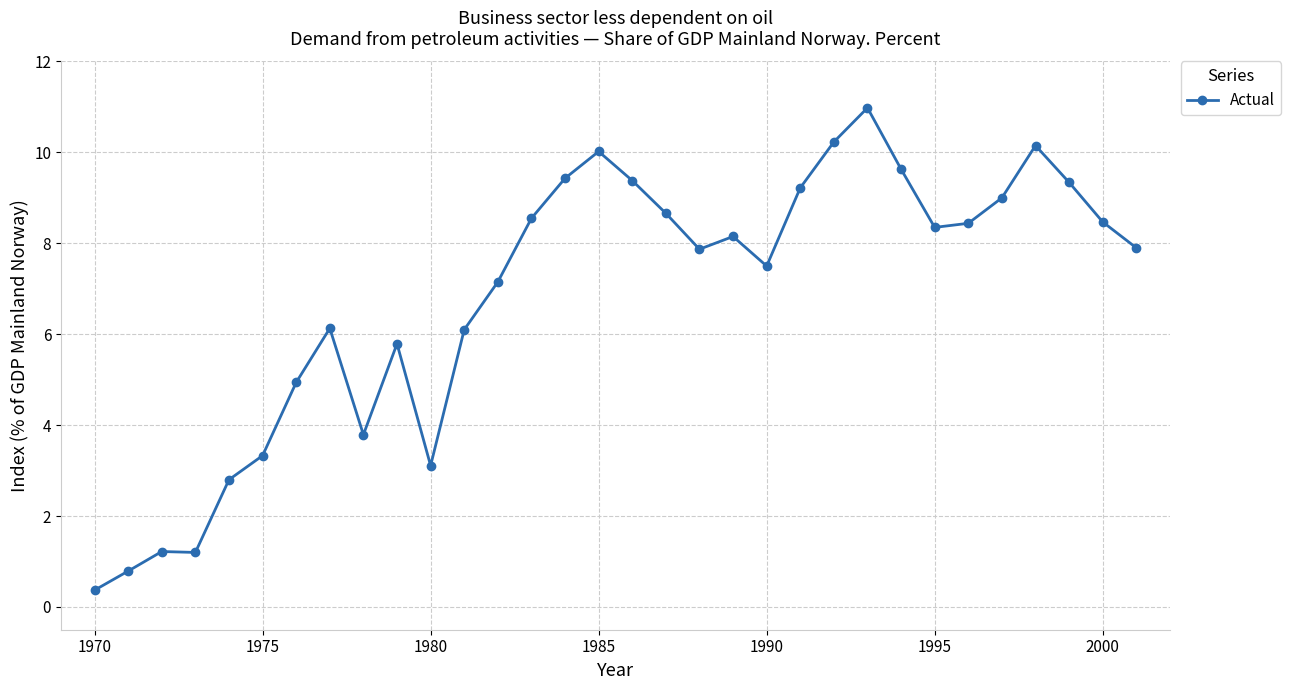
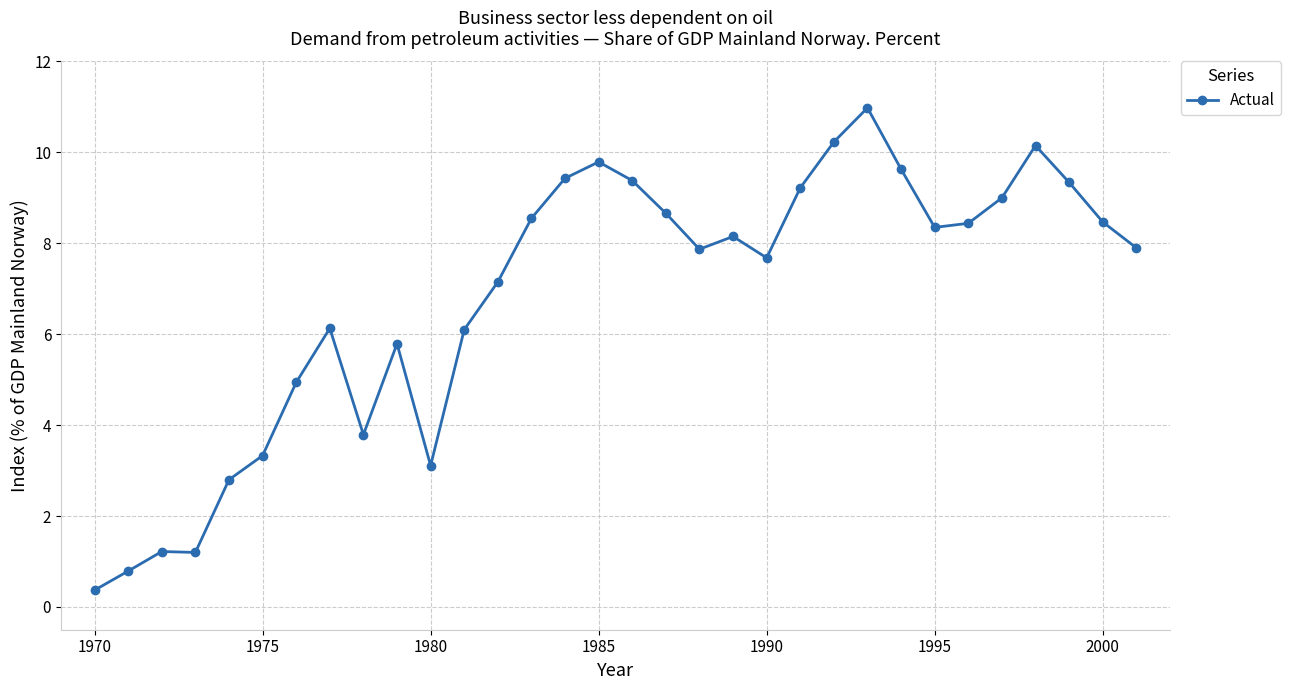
1985: 10.0 -> 9.8
1990: 7.5 -> 7.7
